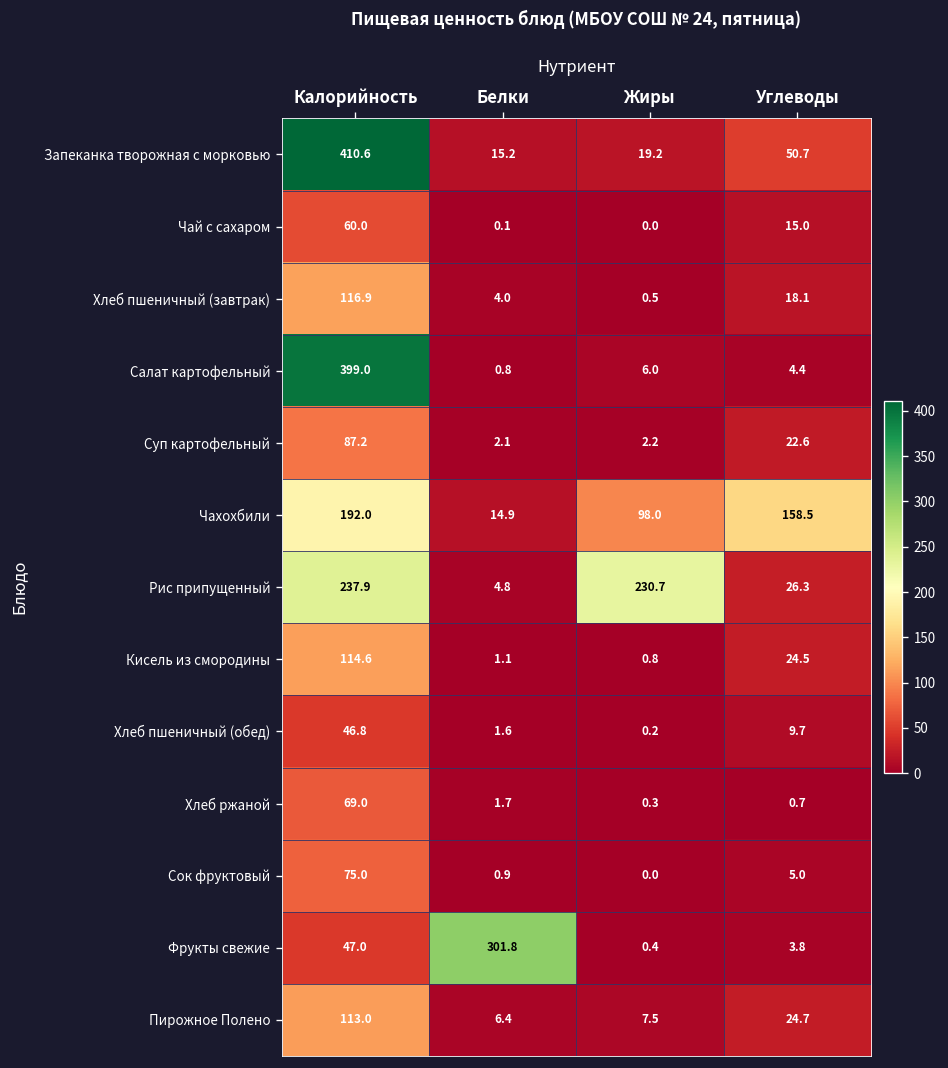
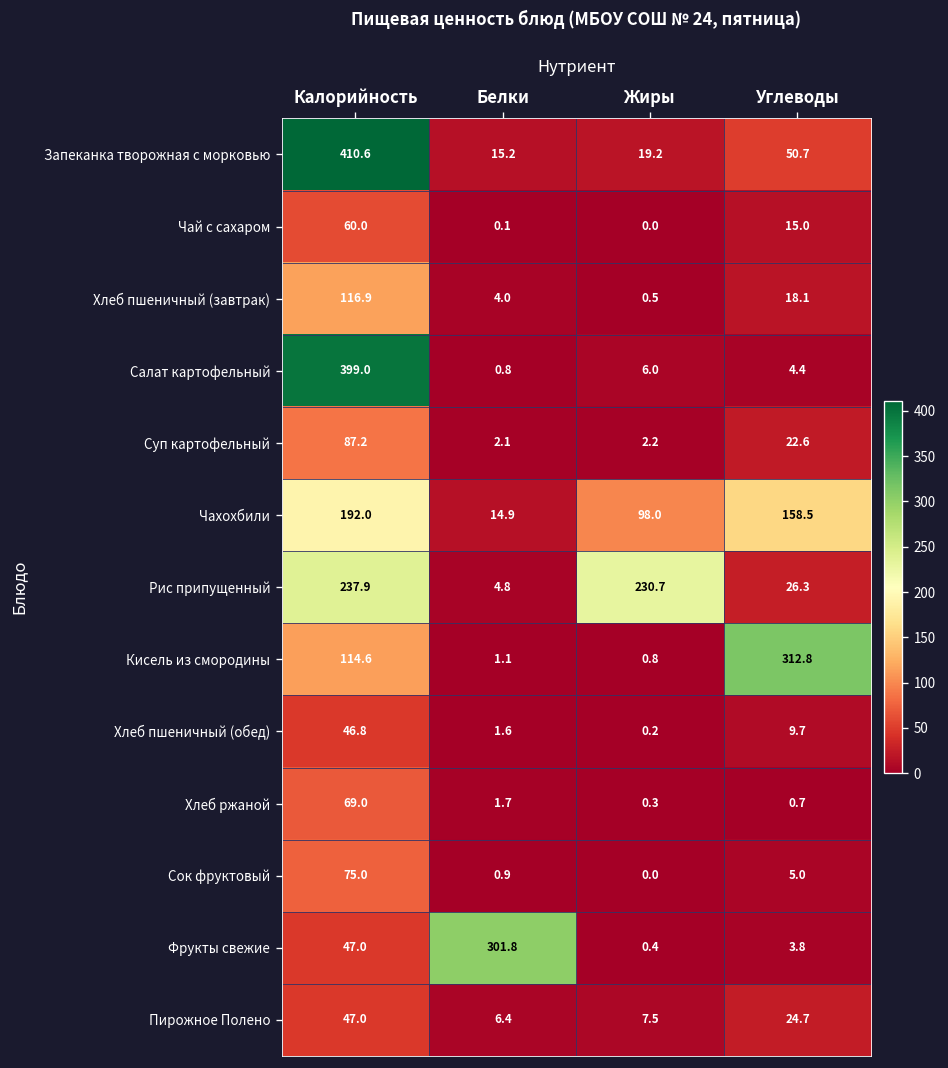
Кисель из смородины, Углеводы: 24.5 -> 312.8
Пирожное Полено, Калорийность: 113.0 -> 47.0
